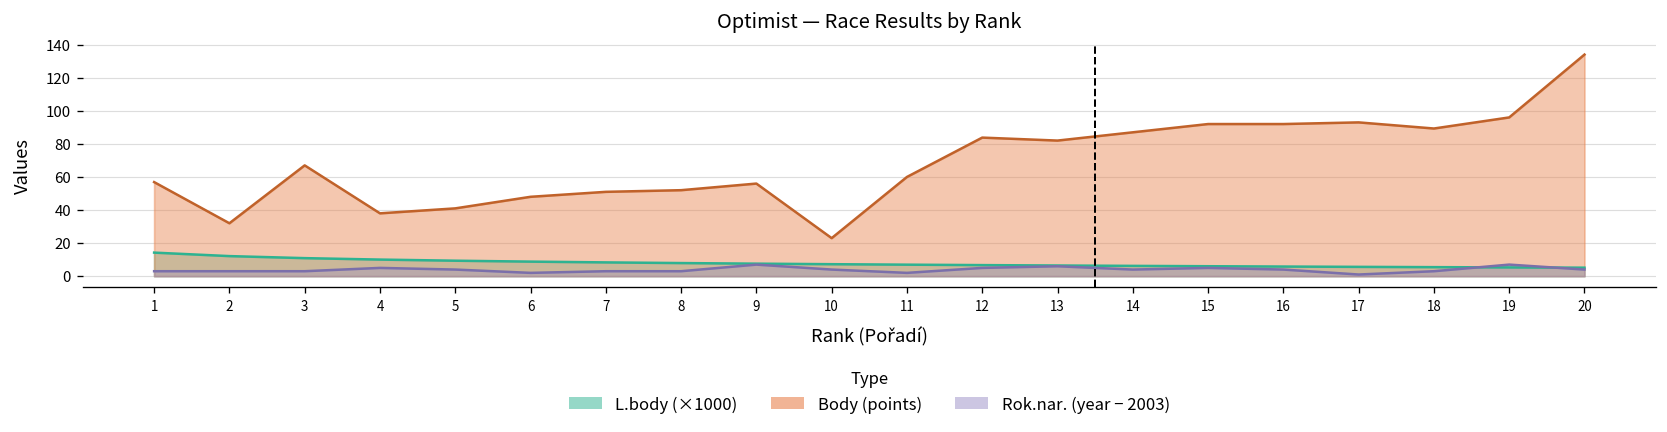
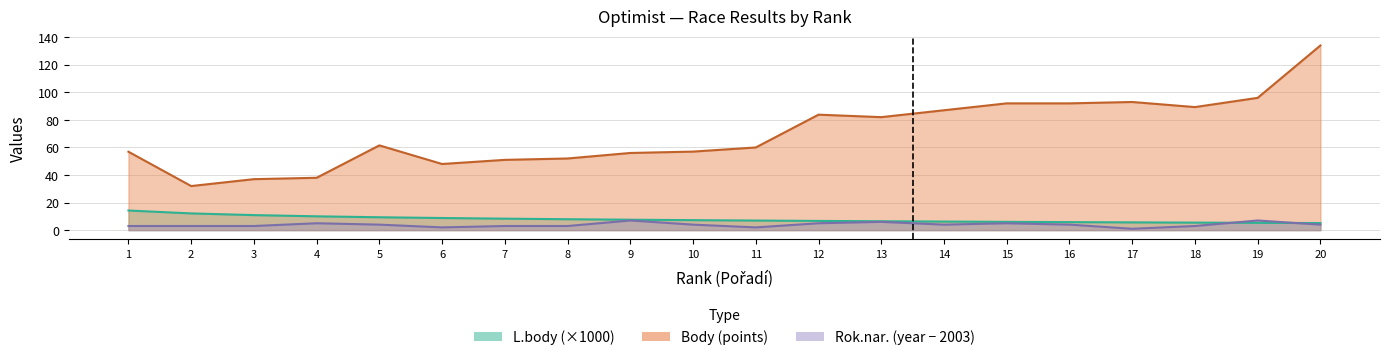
Body (points), 3: 67 -> 37
Body (points), 5: 41 -> 62
Body (points), 10: 23 -> 57
